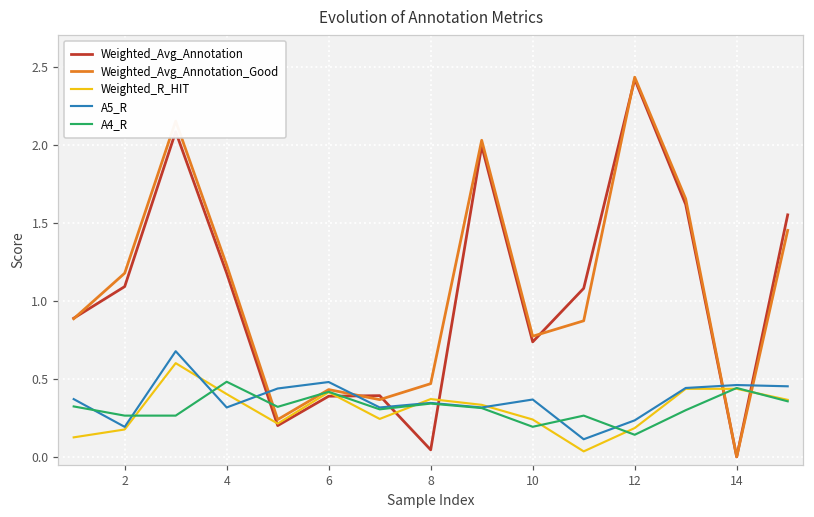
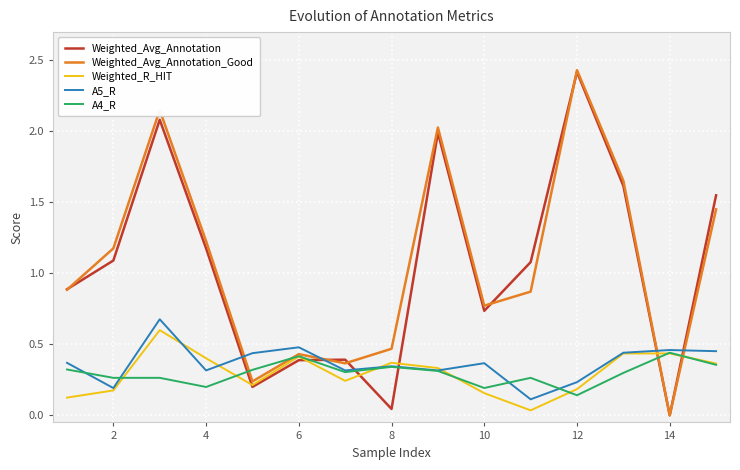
A4_R, 4: 0.48 -> 0.20
Weighted_R_HIT, 10: 0.24 -> 0.16
